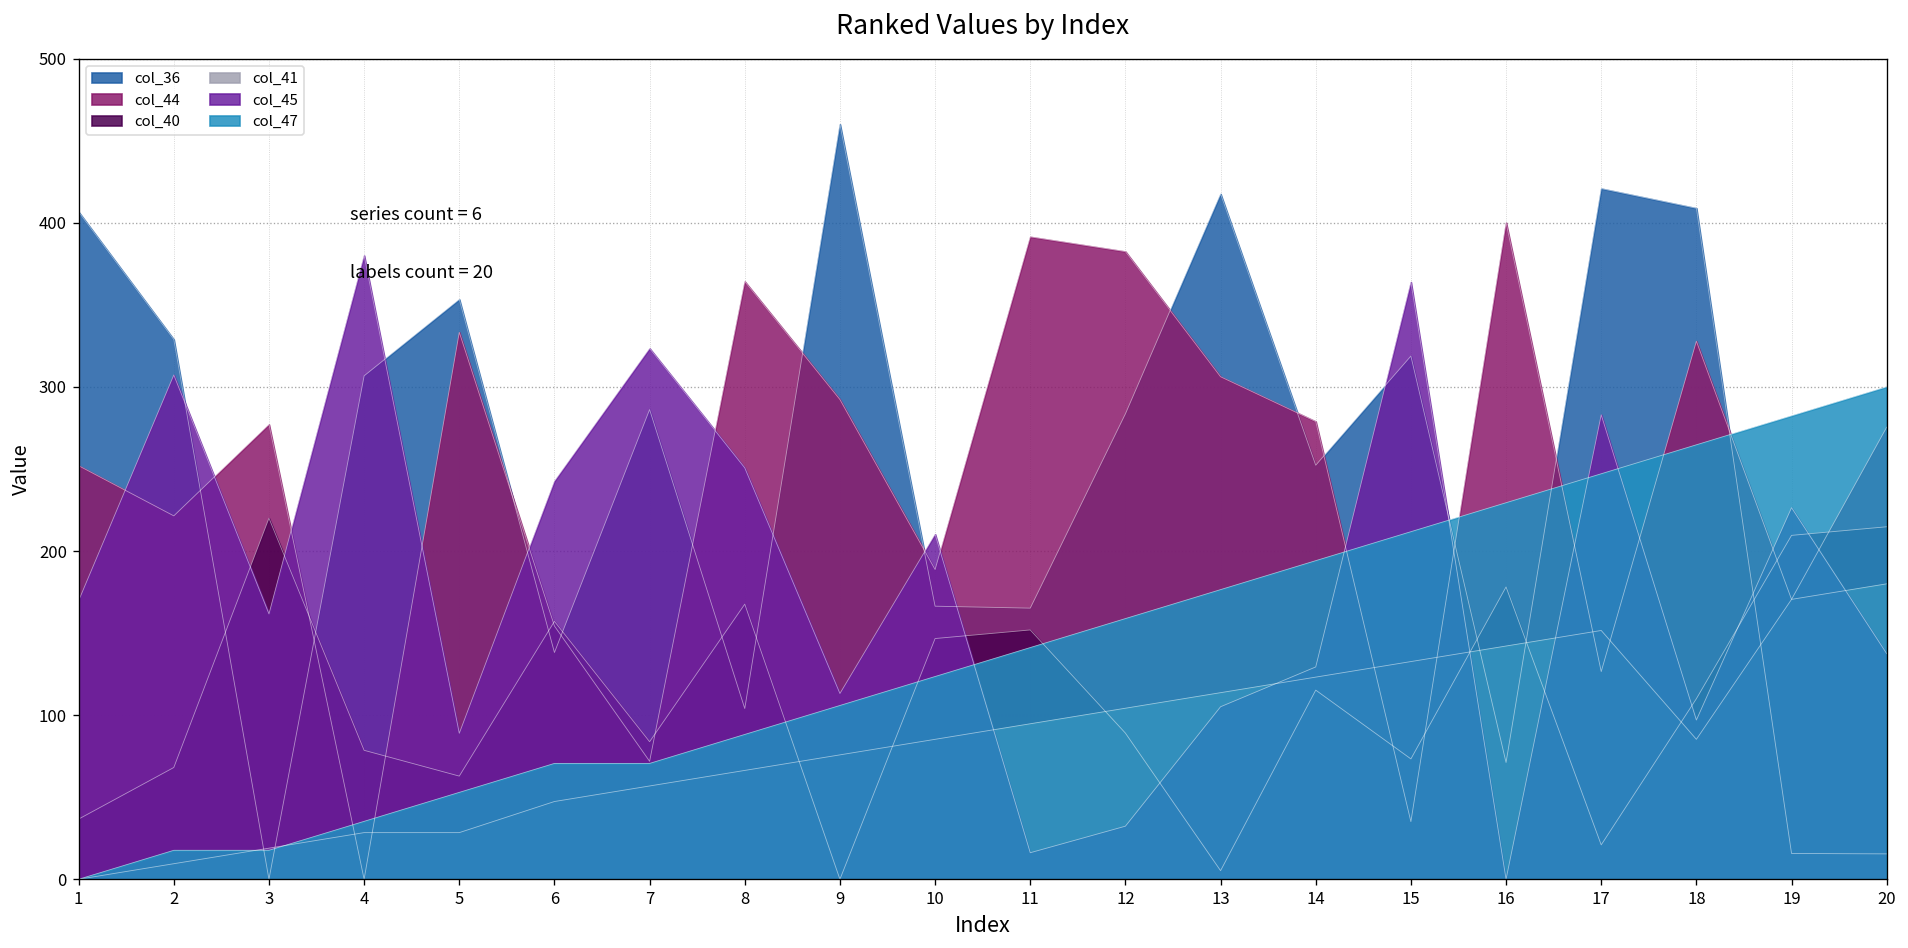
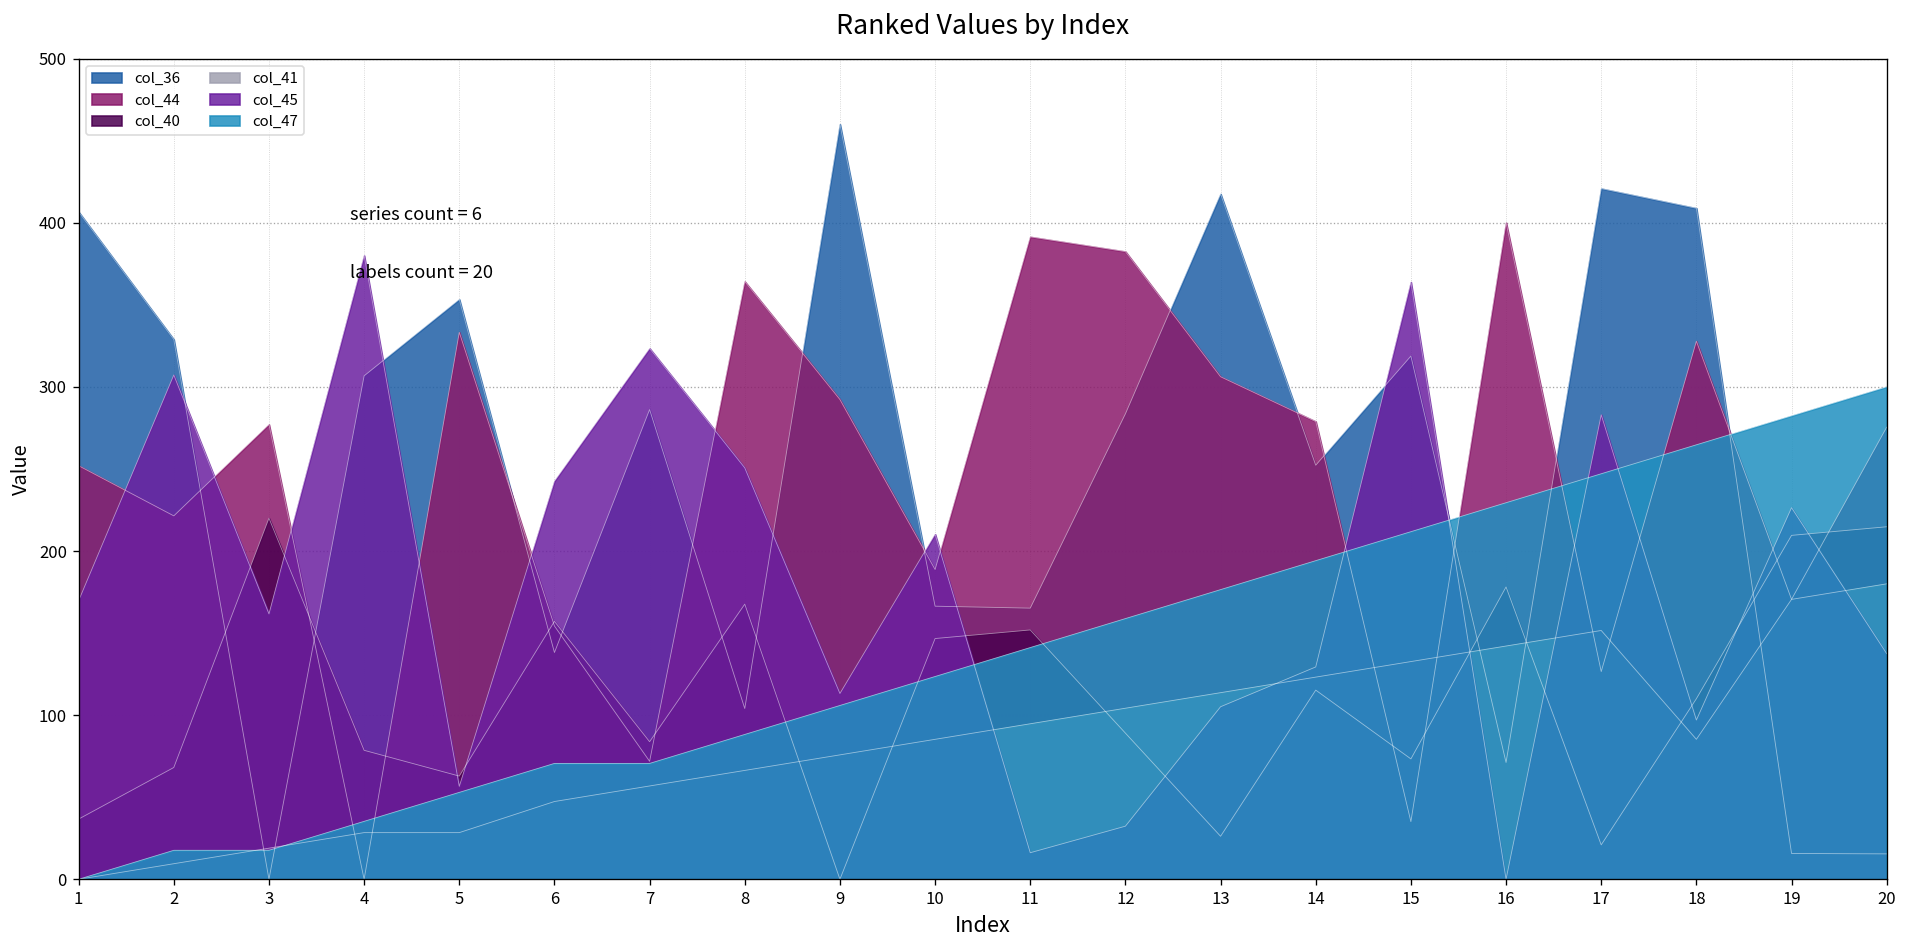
col_45, 5: 89 -> 57
col_40, 13: 5 -> 26
